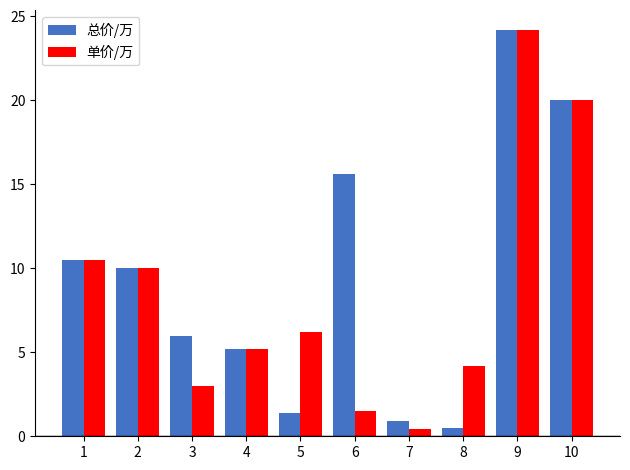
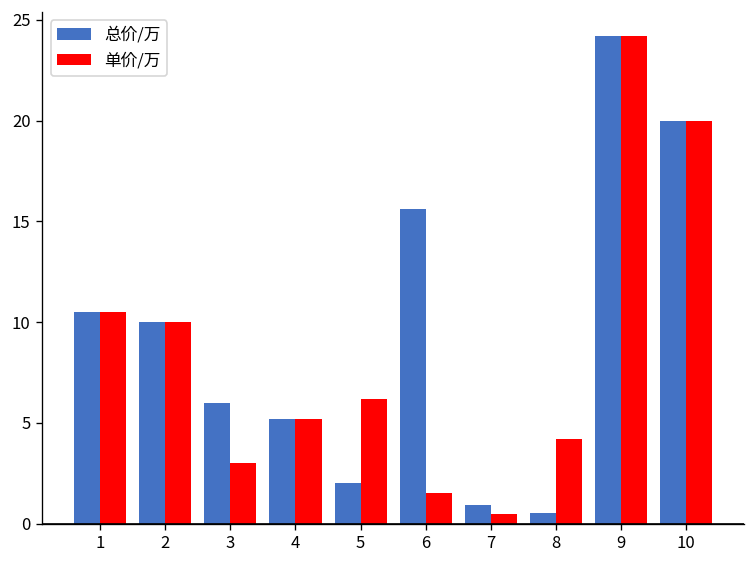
总价/万, 5: 1.4 -> 2.0
